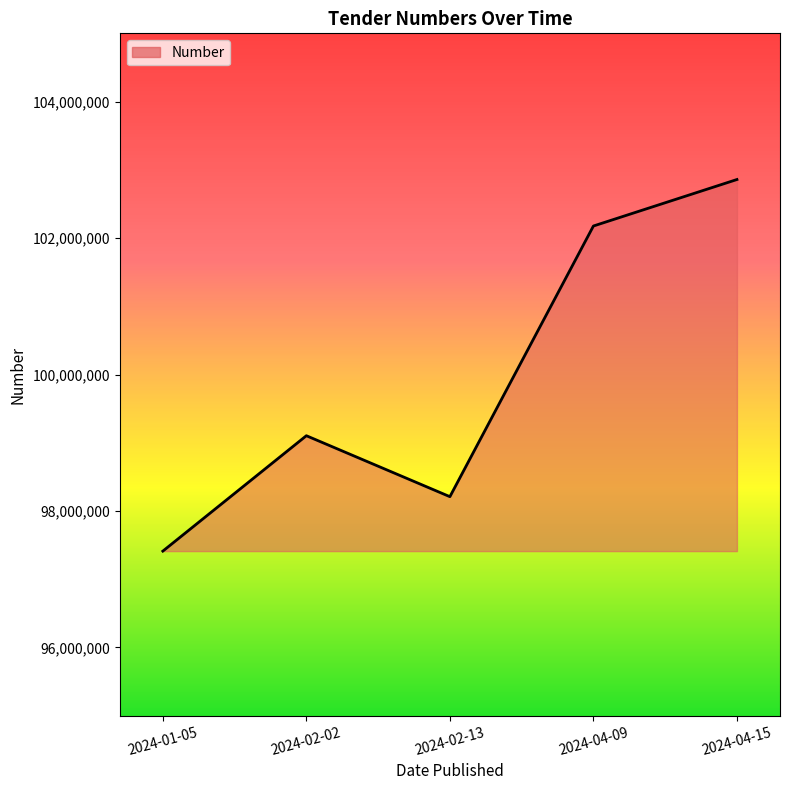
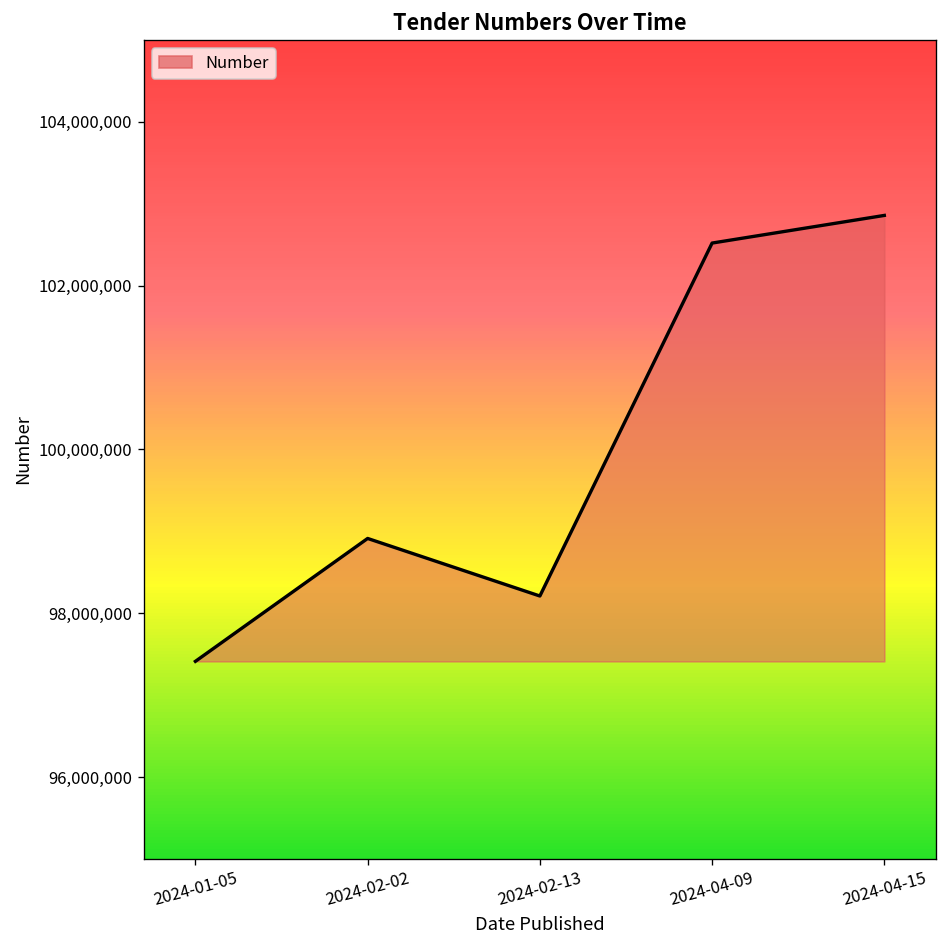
2024-02-02: 99,100,000 -> 98,900,000
2024-04-09: 102,200,000 -> 102,500,000
